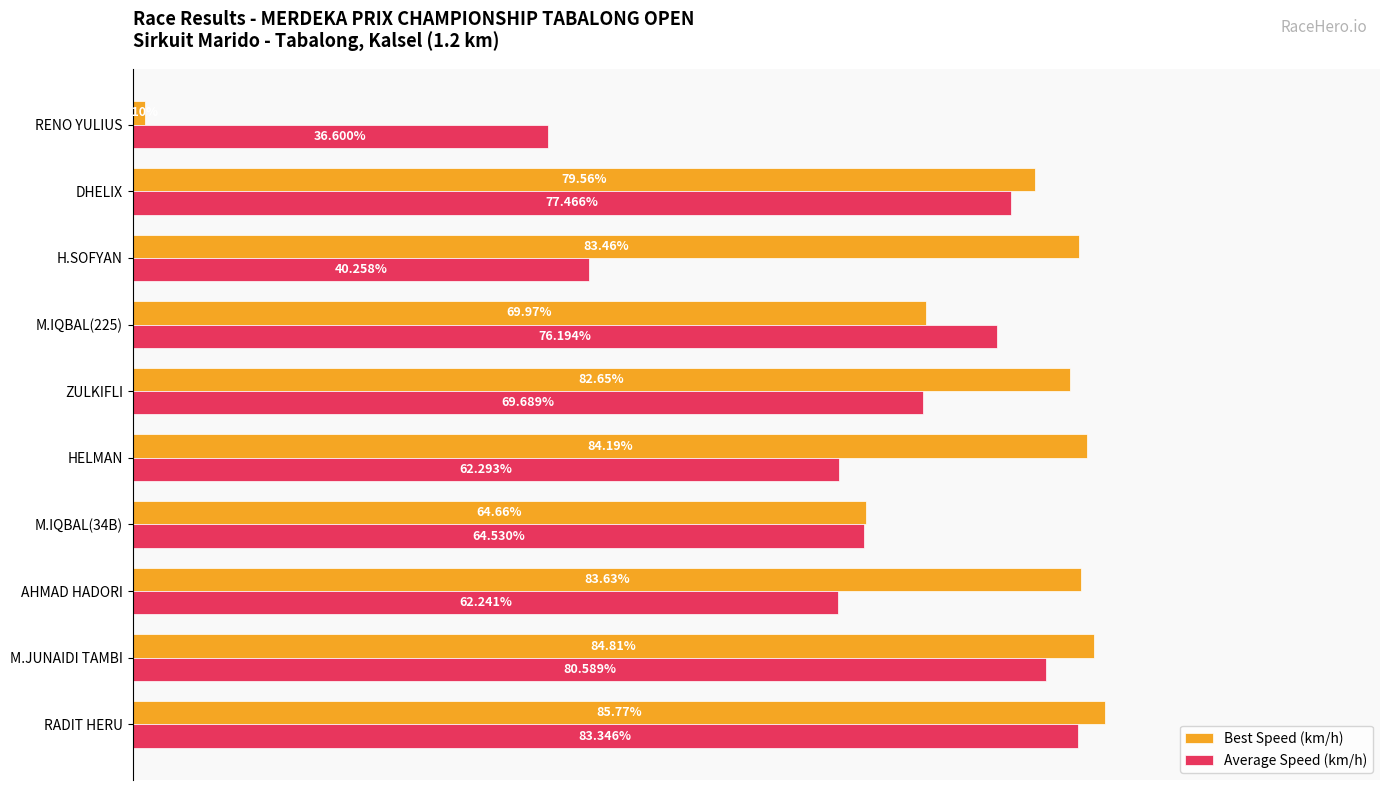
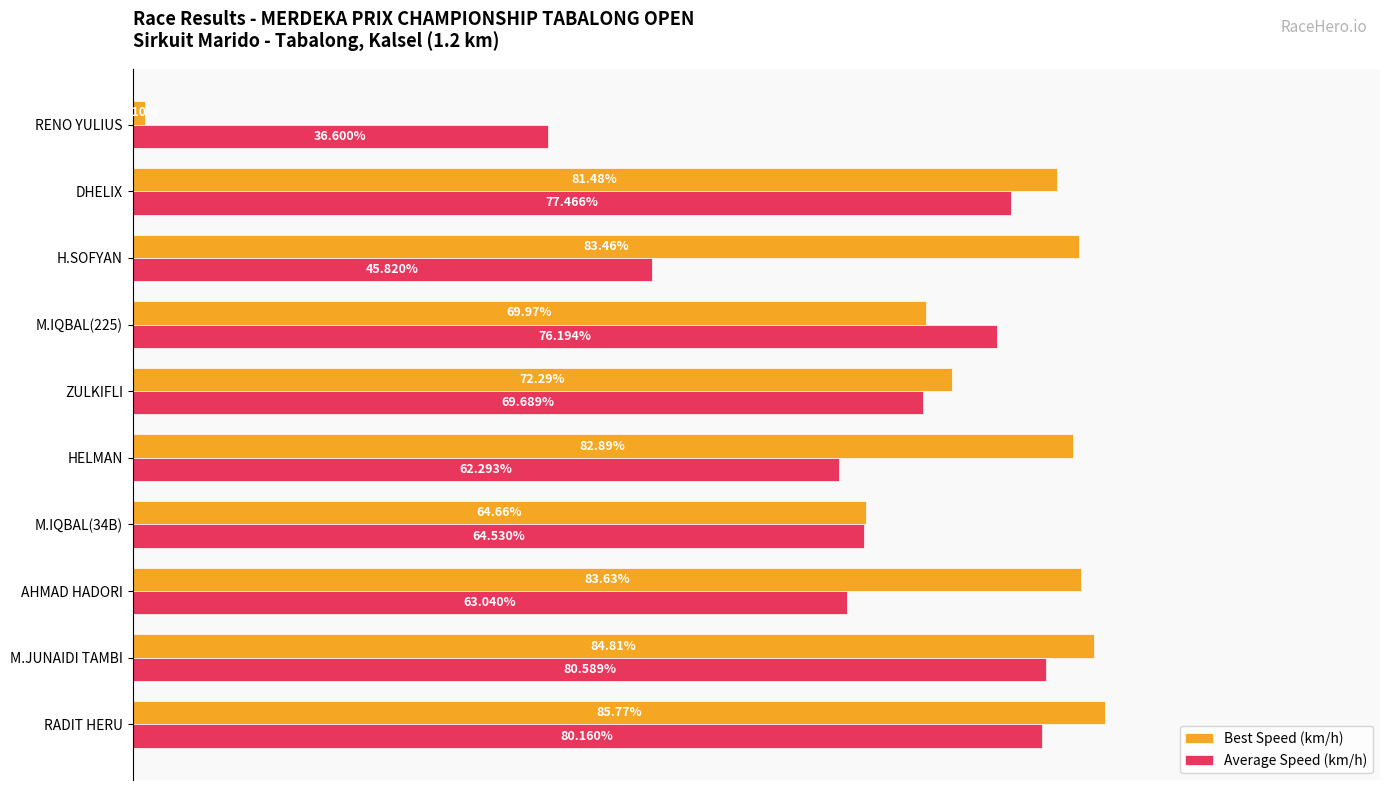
Best Speed (km/h), DHELIX: 79.56% -> 81.48%
Average Speed (km/h), H.SOFYAN: 40.258% -> 45.820%
Best Speed (km/h), ZULKIFLI: 82.65% -> 72.29%
Best Speed (km/h), HELMAN: 84.19% -> 82.89%
Average Speed (km/h), AHMAD HADORI: 62.241% -> 63.040%
Average Speed (km/h), RADIT HERU: 83.346% -> 80.160%
